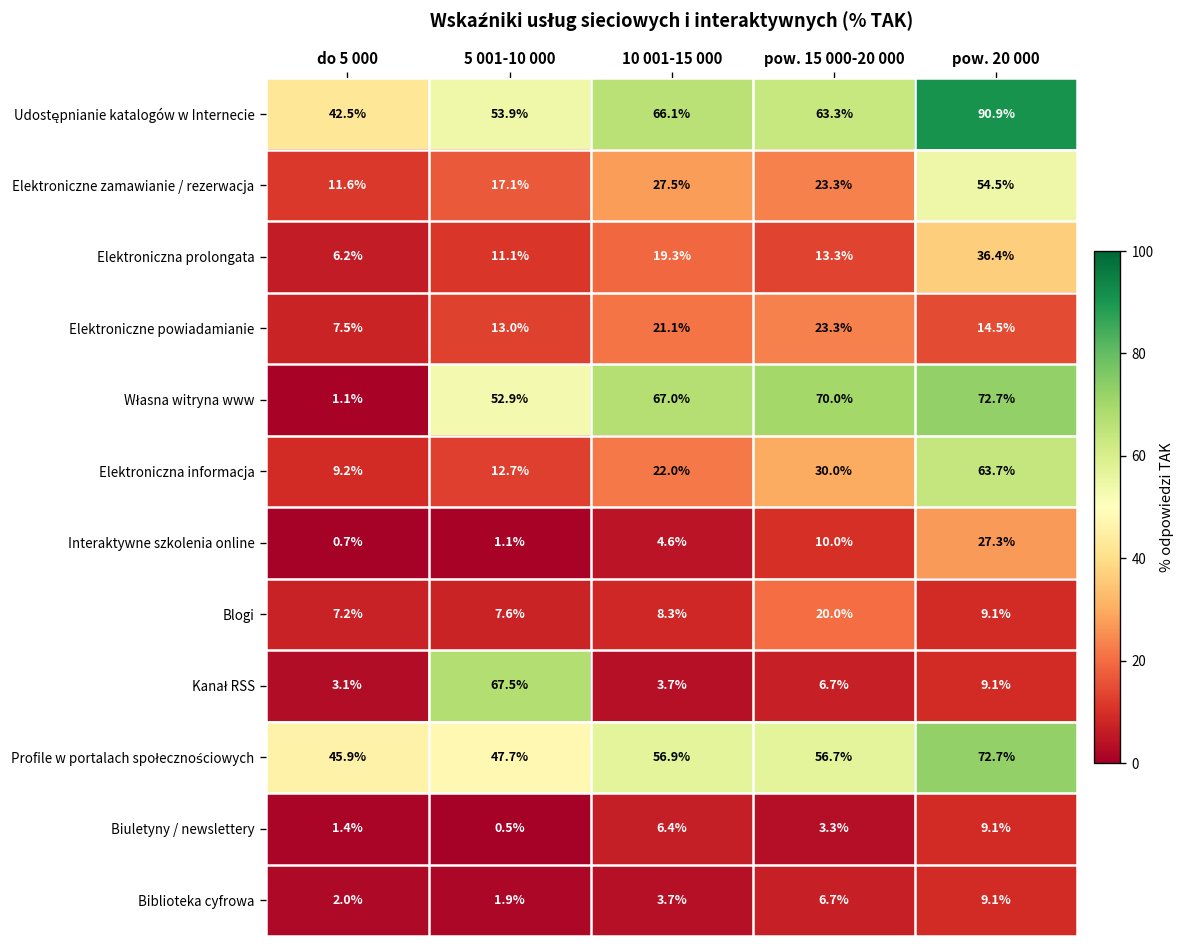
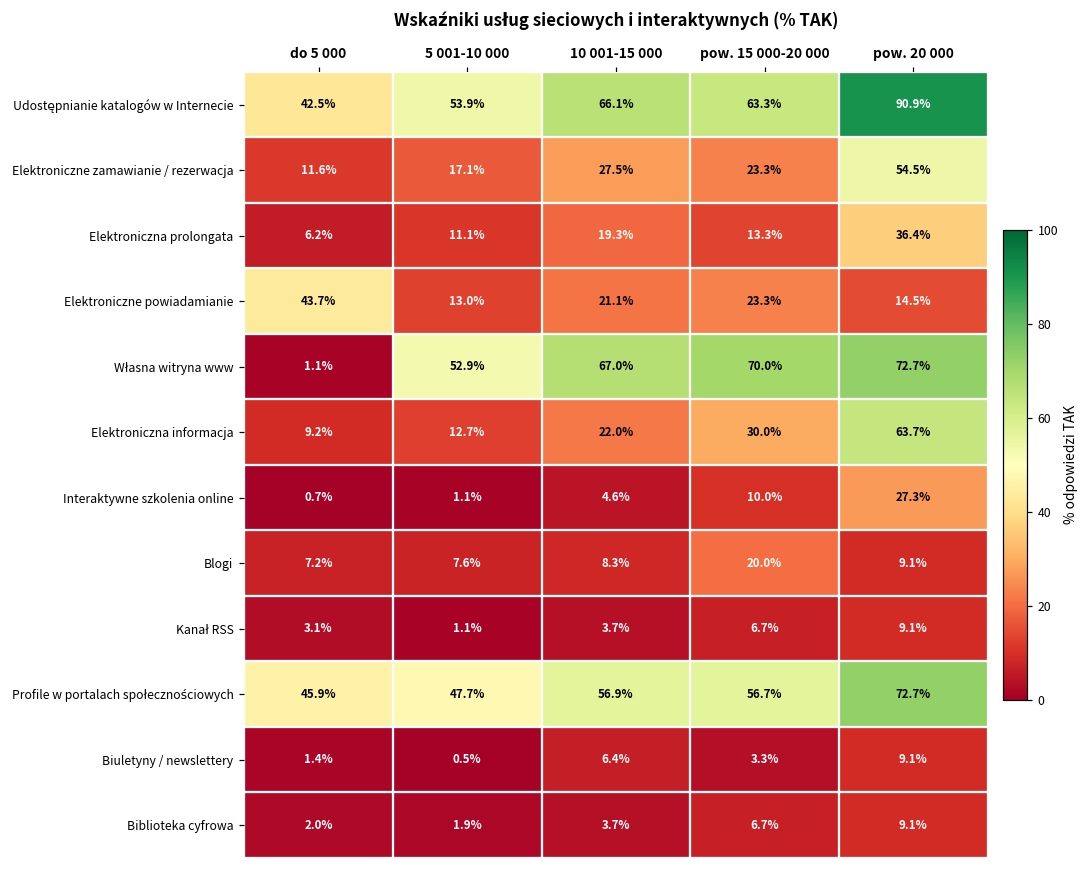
Elektroniczne powiadamianie, do 5 000: 7.5% -> 43.7%
Kanał RSS, 5 001-10 000: 67.5% -> 1.1%
